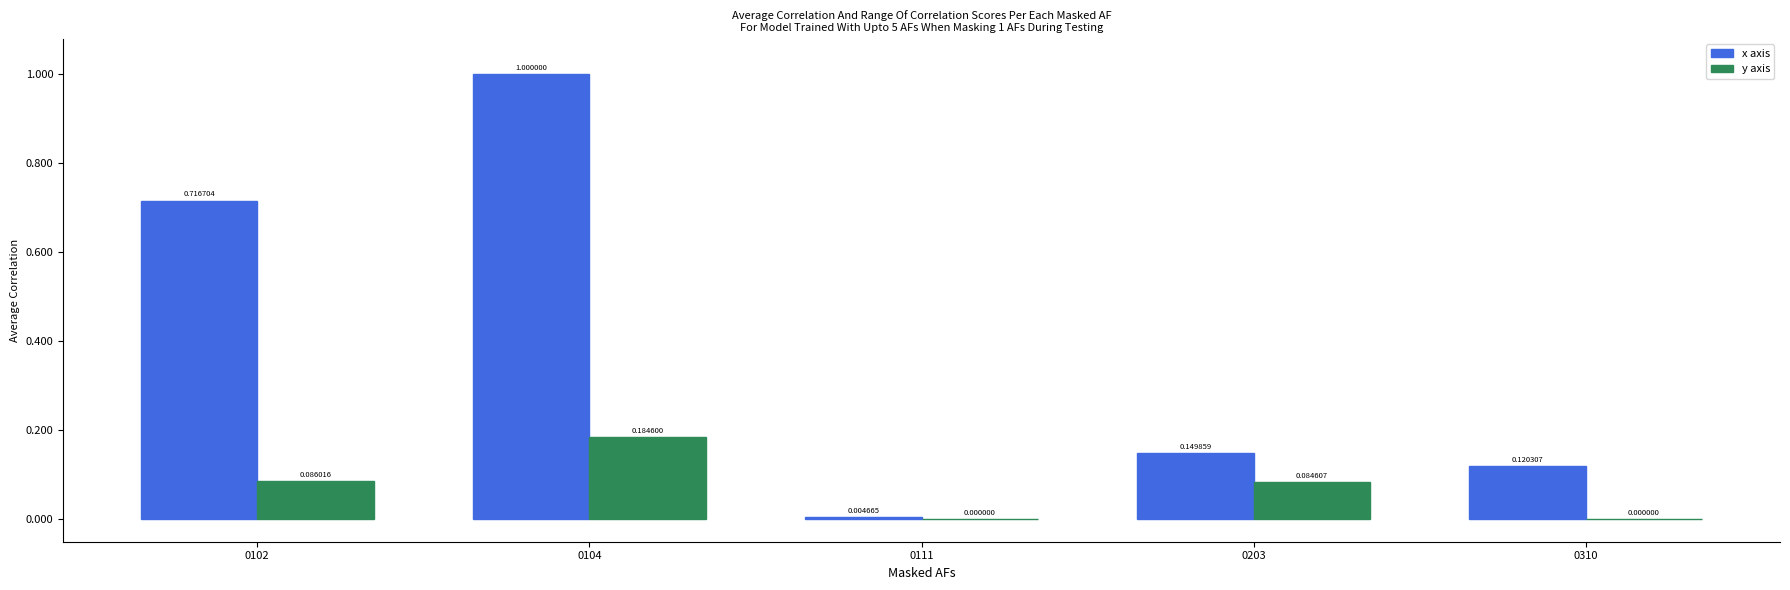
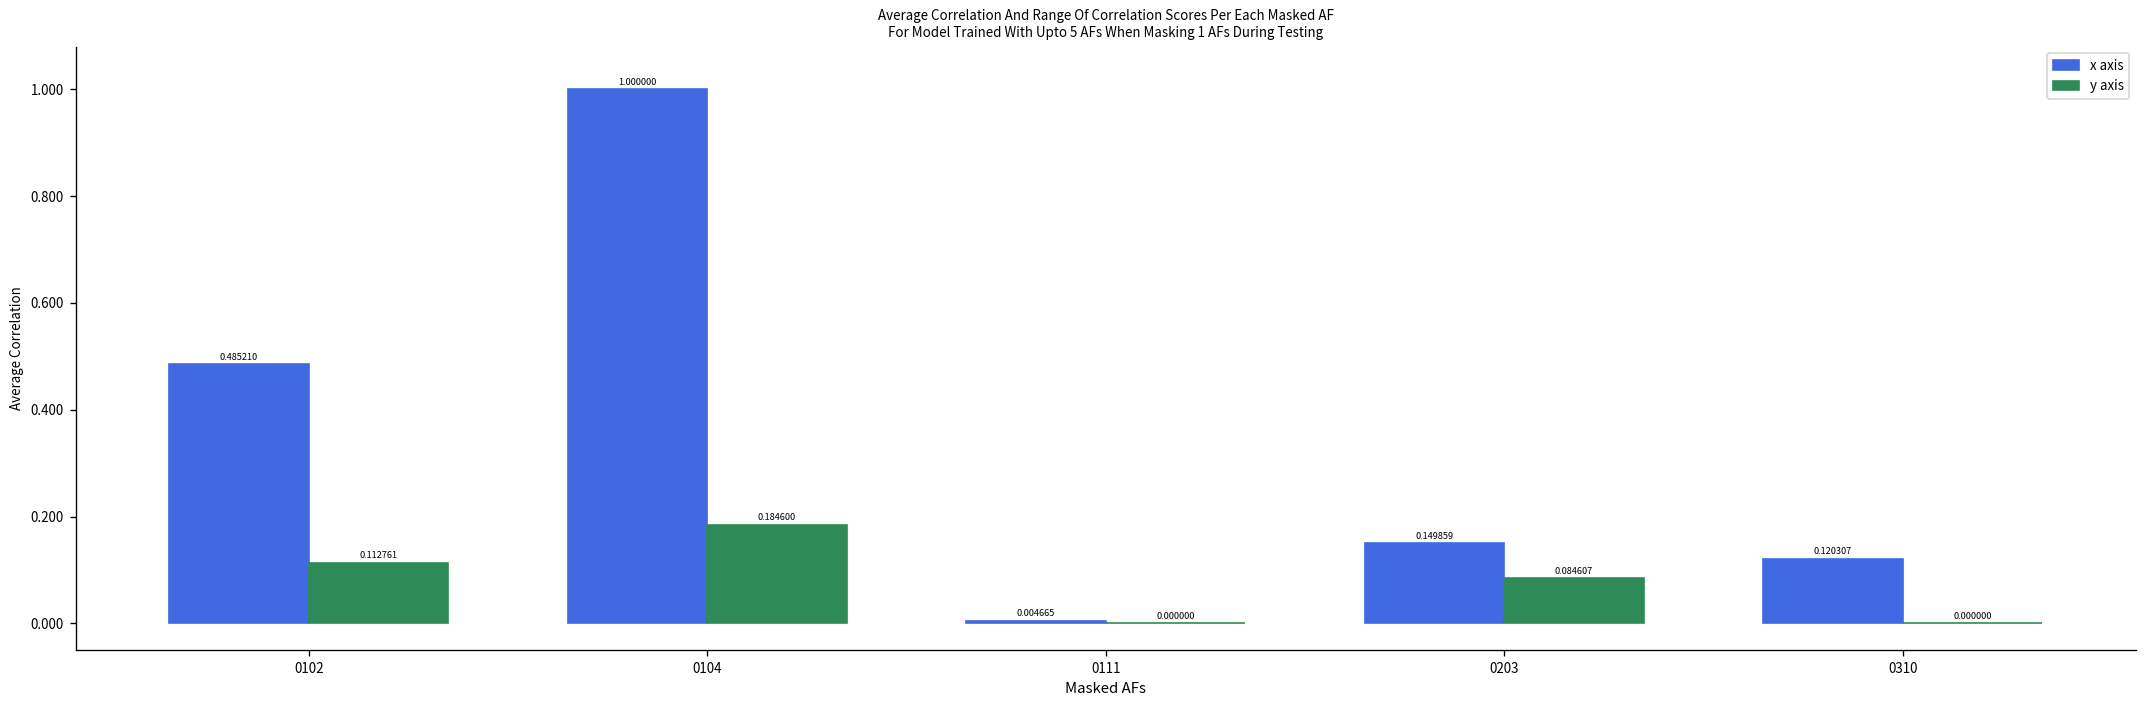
x axis, 0102: 0.716704 -> 0.485210
y axis, 0102: 0.086016 -> 0.112761
